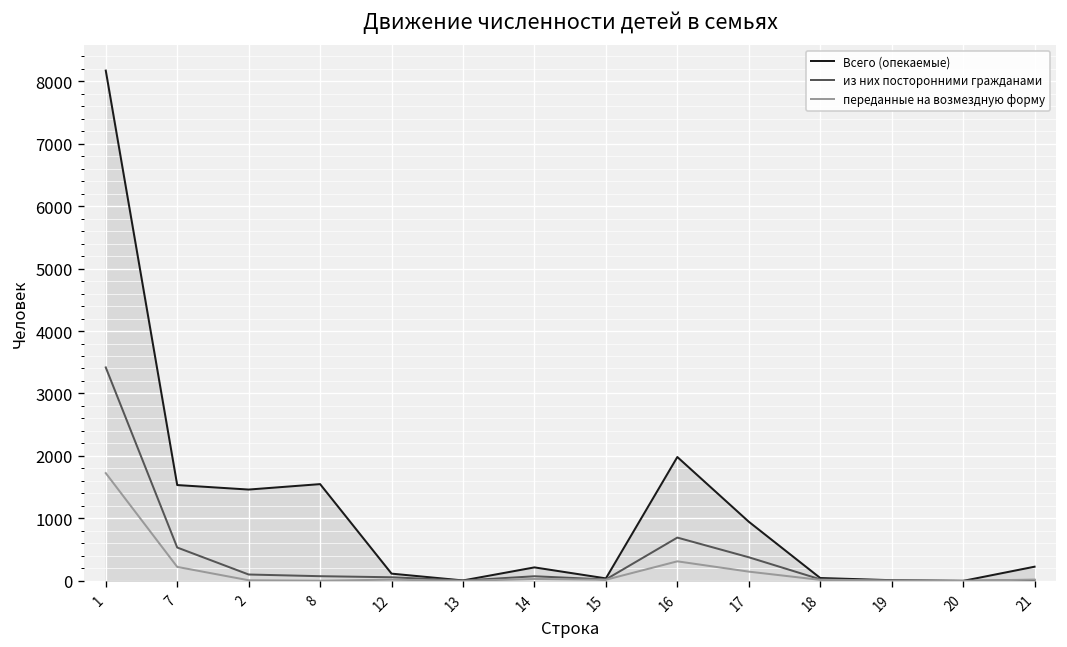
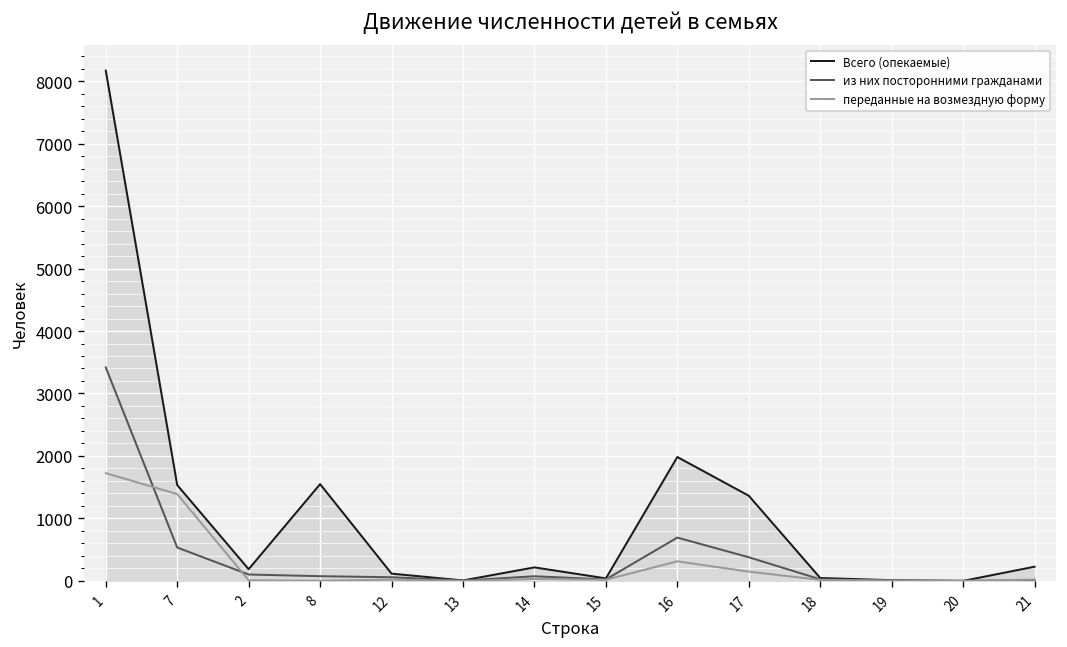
переданные на возмездную форму, 7: 200 -> 1400
Всего (опекаемые), 2: 1500 -> 200
Всего (опекаемые), 17: 900 -> 1400
